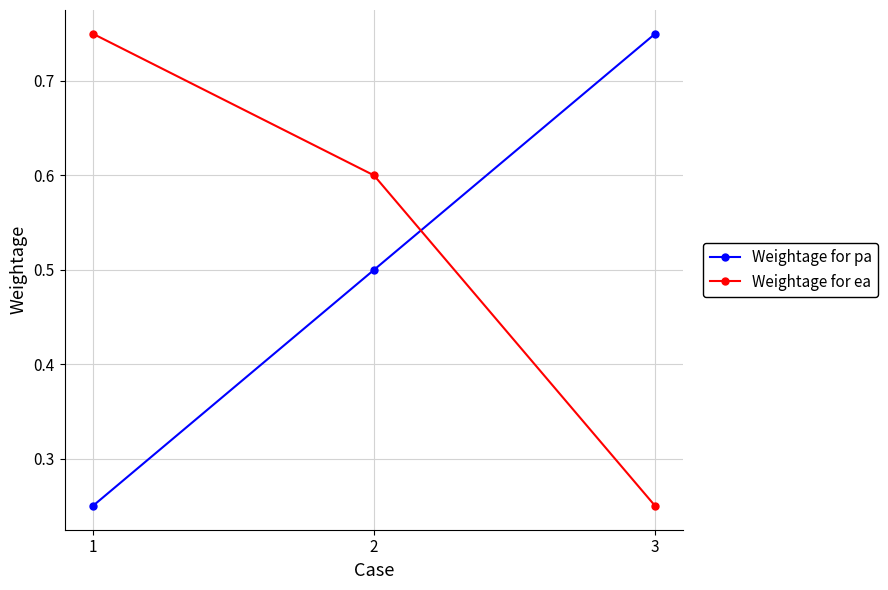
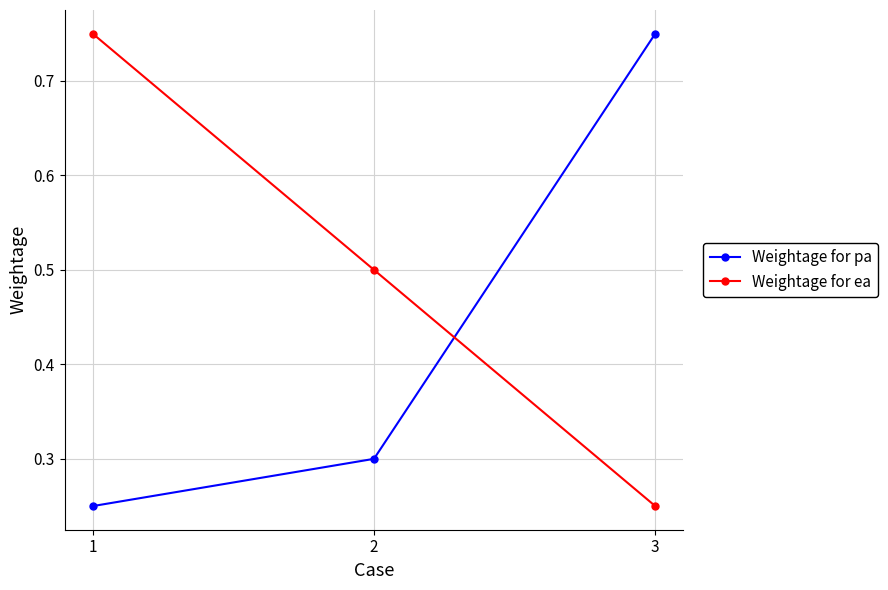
Weightage for pa, 2: 0.5 -> 0.3
Weightage for ea, 2: 0.6 -> 0.5
